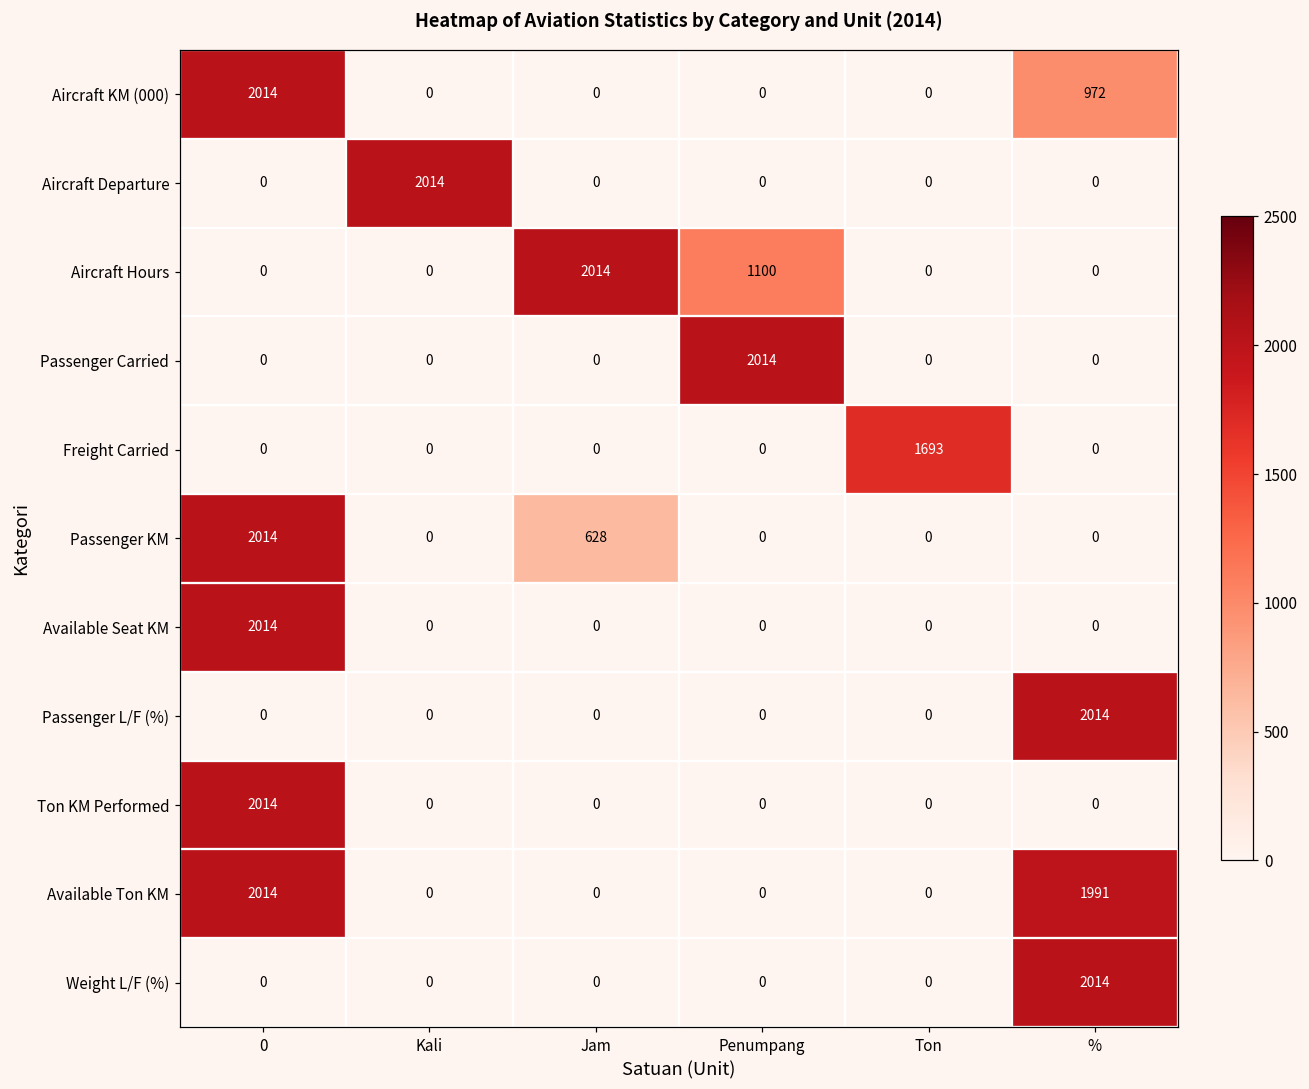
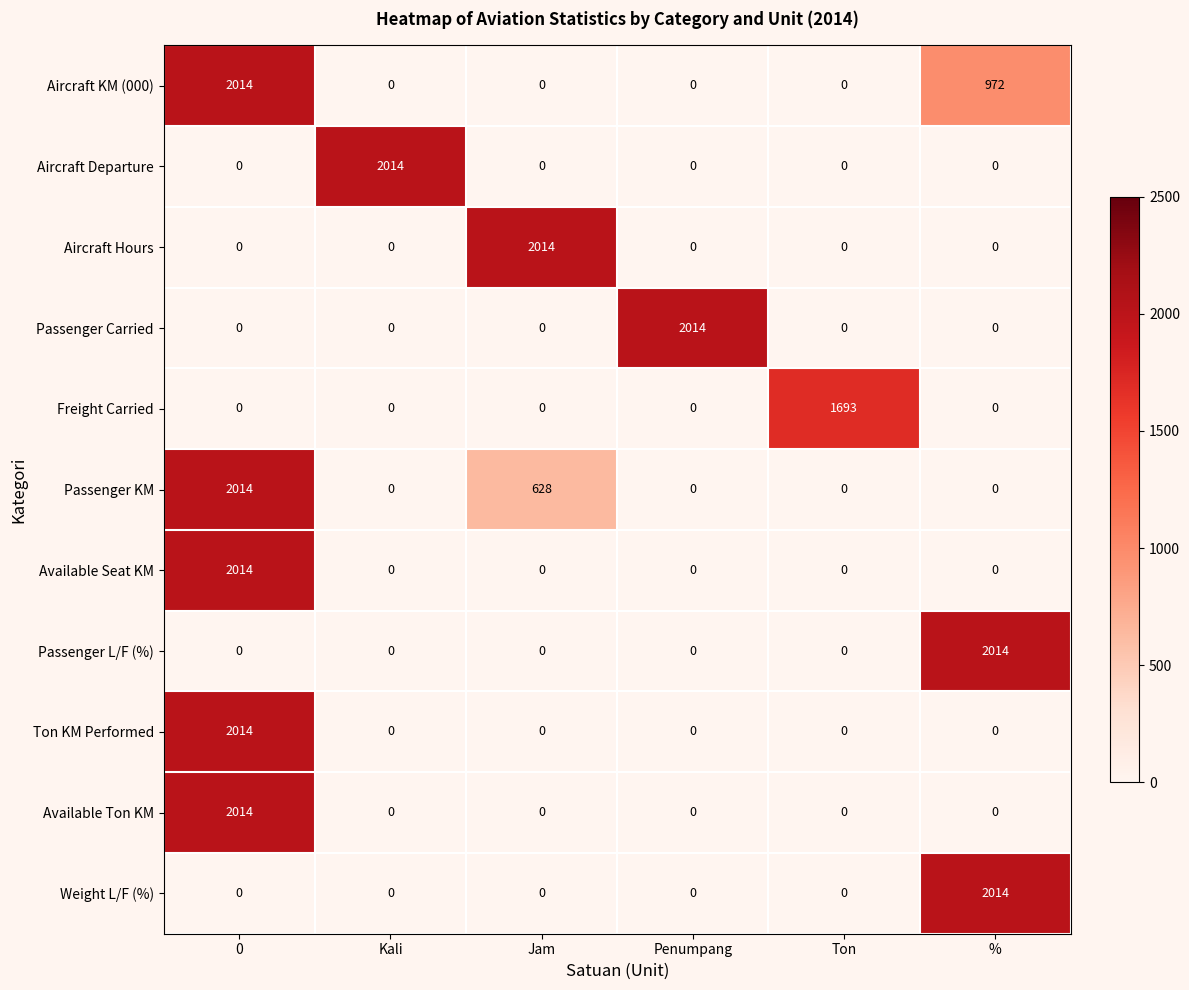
Aircraft Hours, Penumpang: 1100 -> 0
Available Ton KM, %: 1991 -> 0
